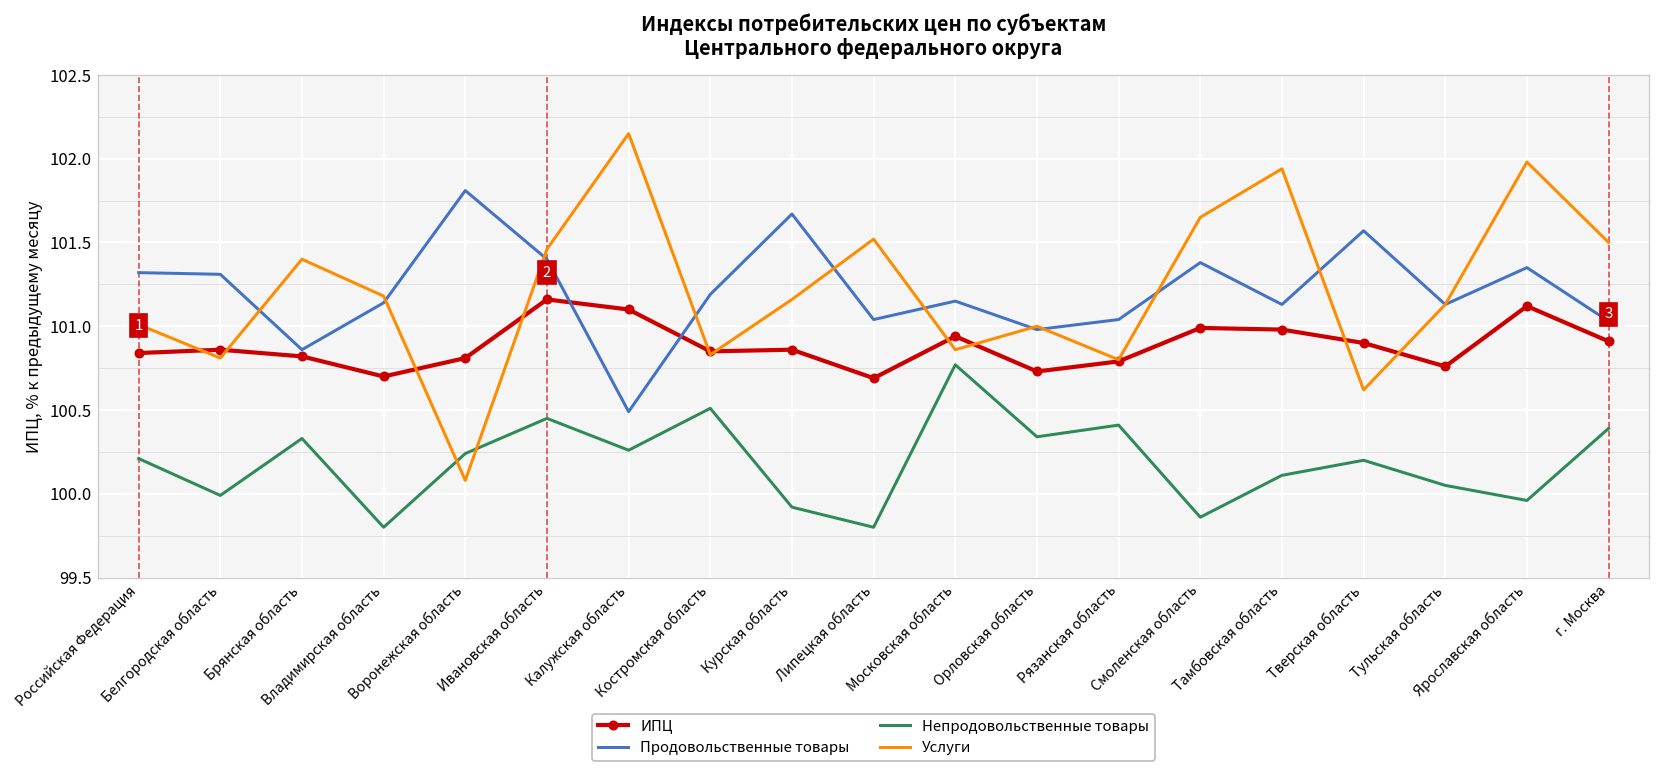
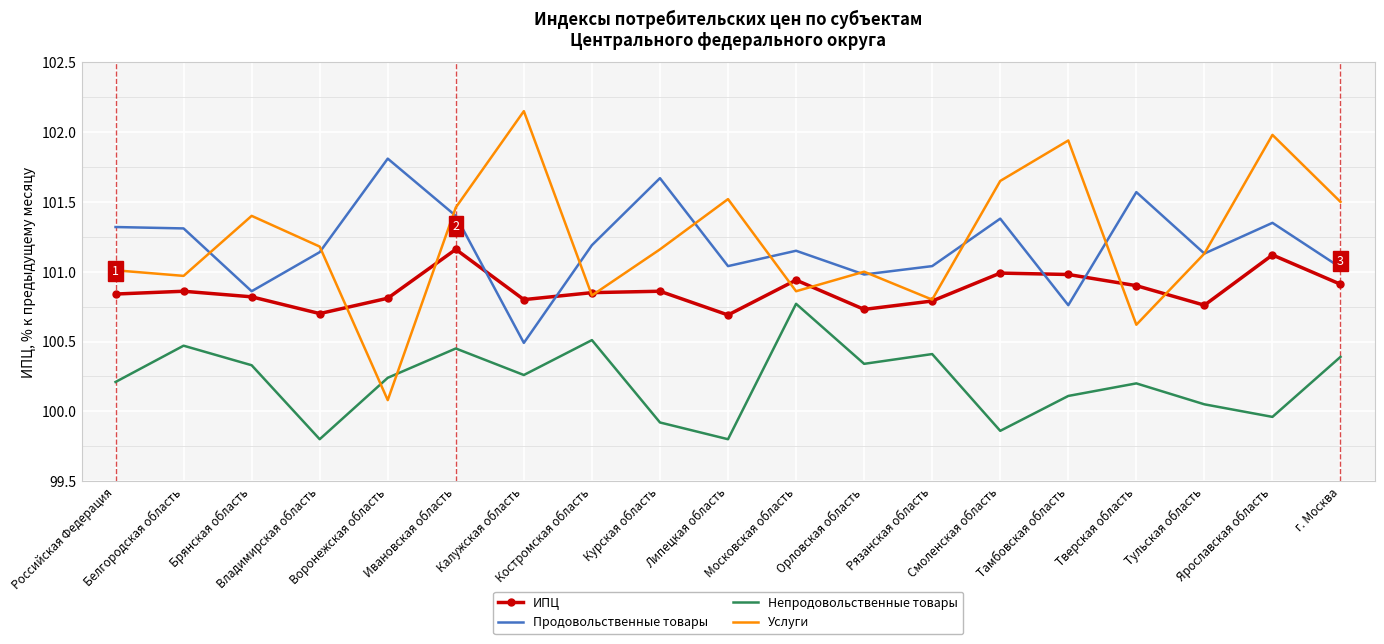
Непродовольственные товары, Белгородская область: 99.99 -> 100.47
Услуги, Белгородская область: 100.81 -> 100.97
ИПЦ, Калужская область: 101.1 -> 100.8
Продовольственные товары, Тамбовская область: 101.13 -> 100.76
